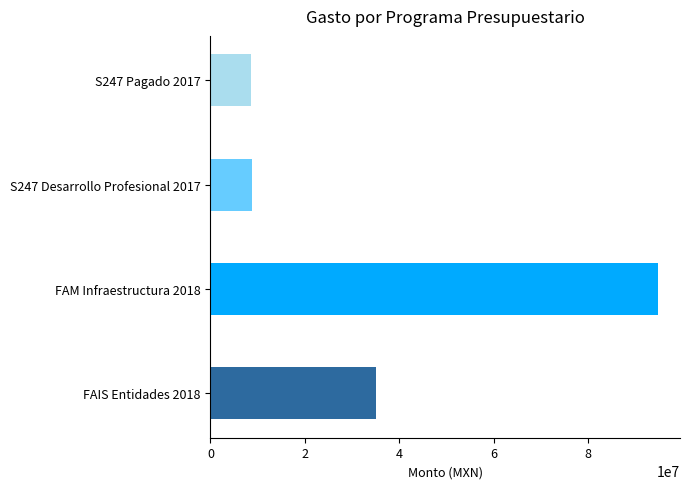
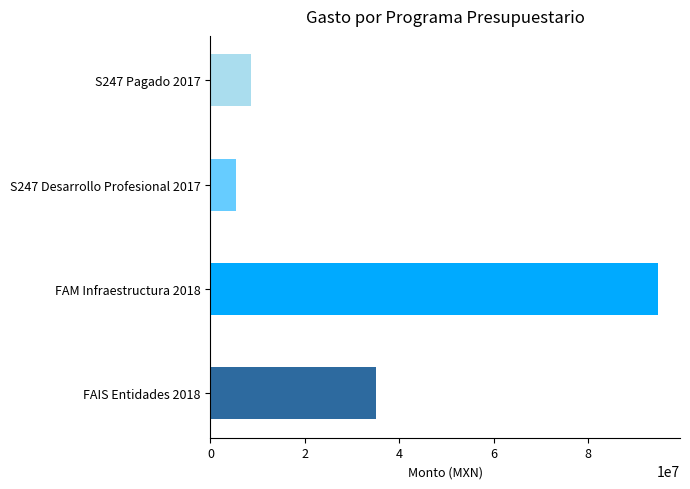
S247 Desarrollo Profesional 2017: 9000000 -> 5000000
